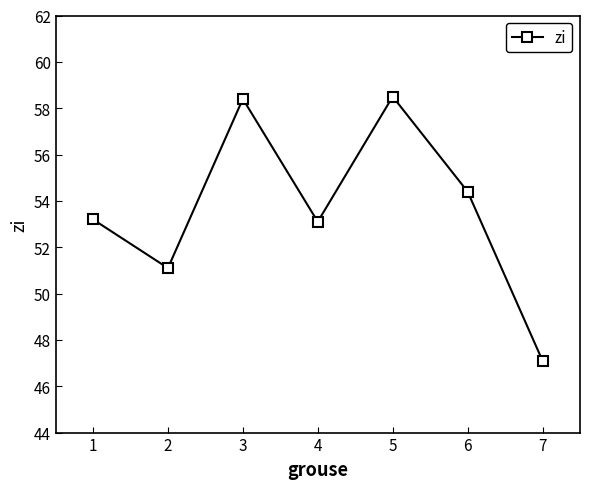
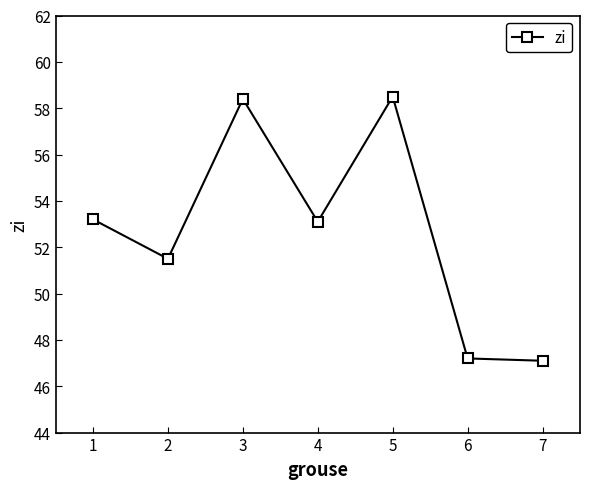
2: 51.1 -> 51.5
6: 54.4 -> 47.2
